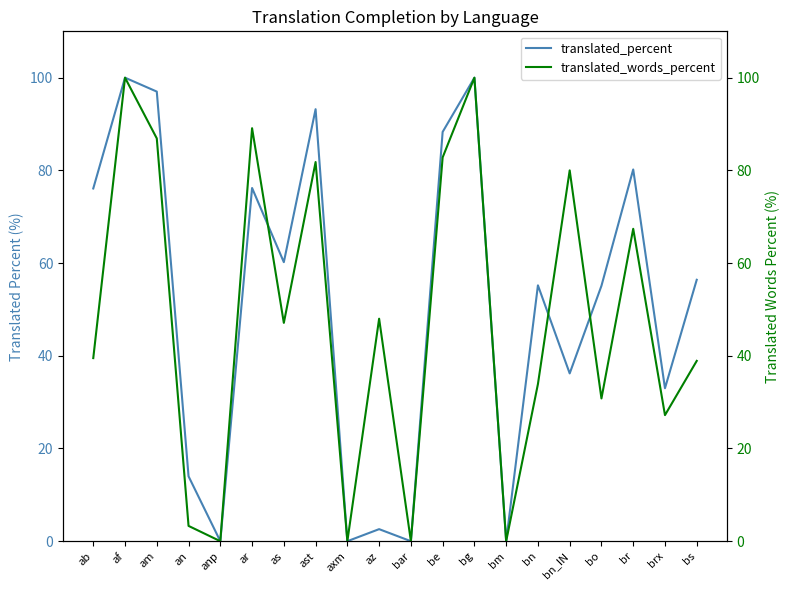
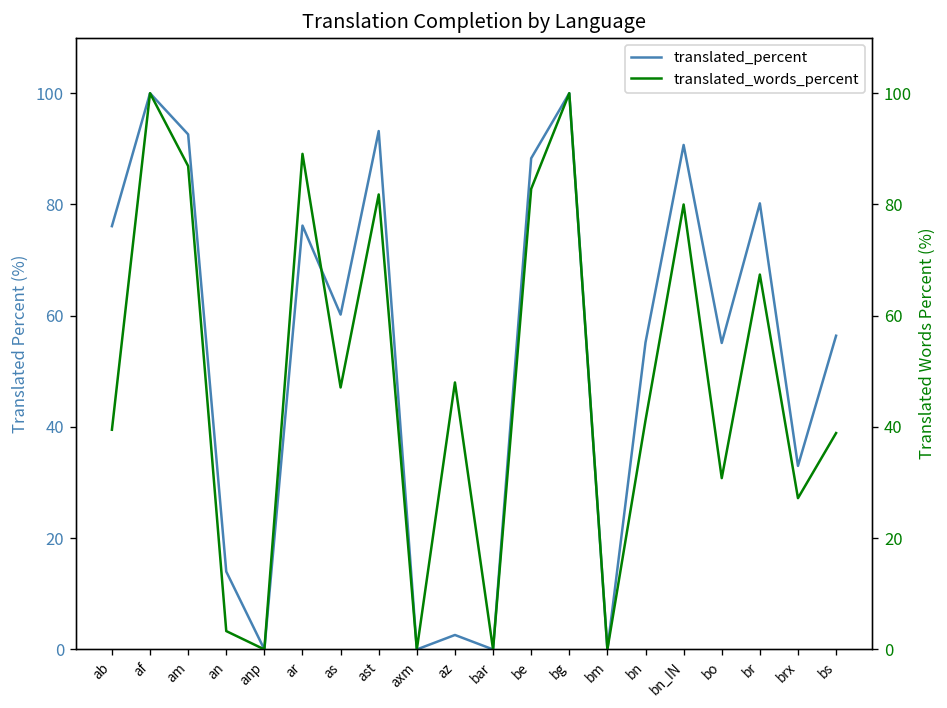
translated_percent, am: 97 -> 93
translated_percent, bn_IN: 36 -> 91
translated_words_percent, bn: 34 -> 41
